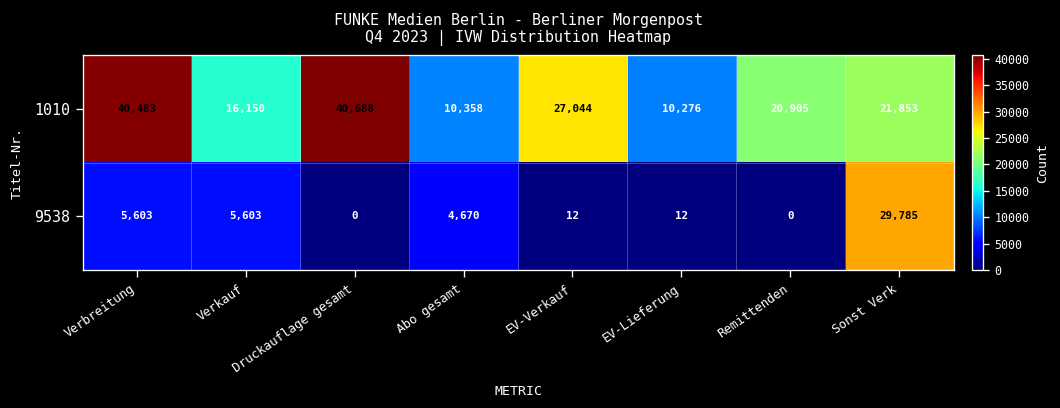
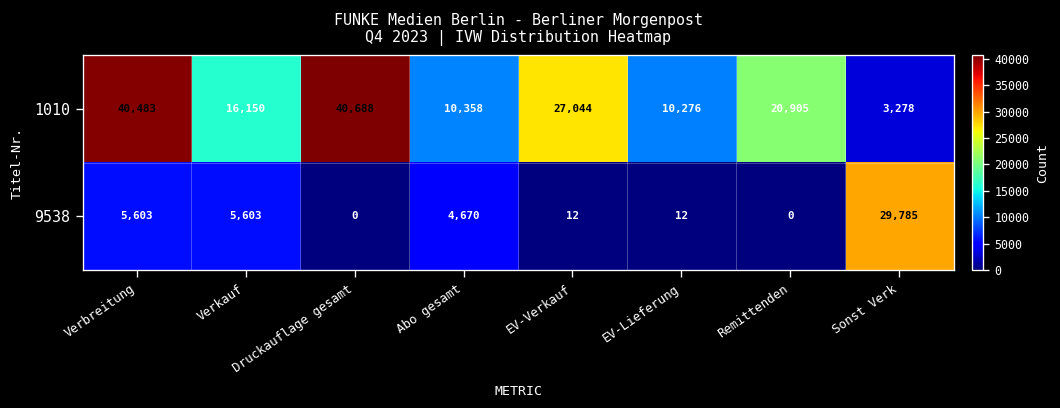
1010, Sonst Verk: 21,853 -> 3,278
